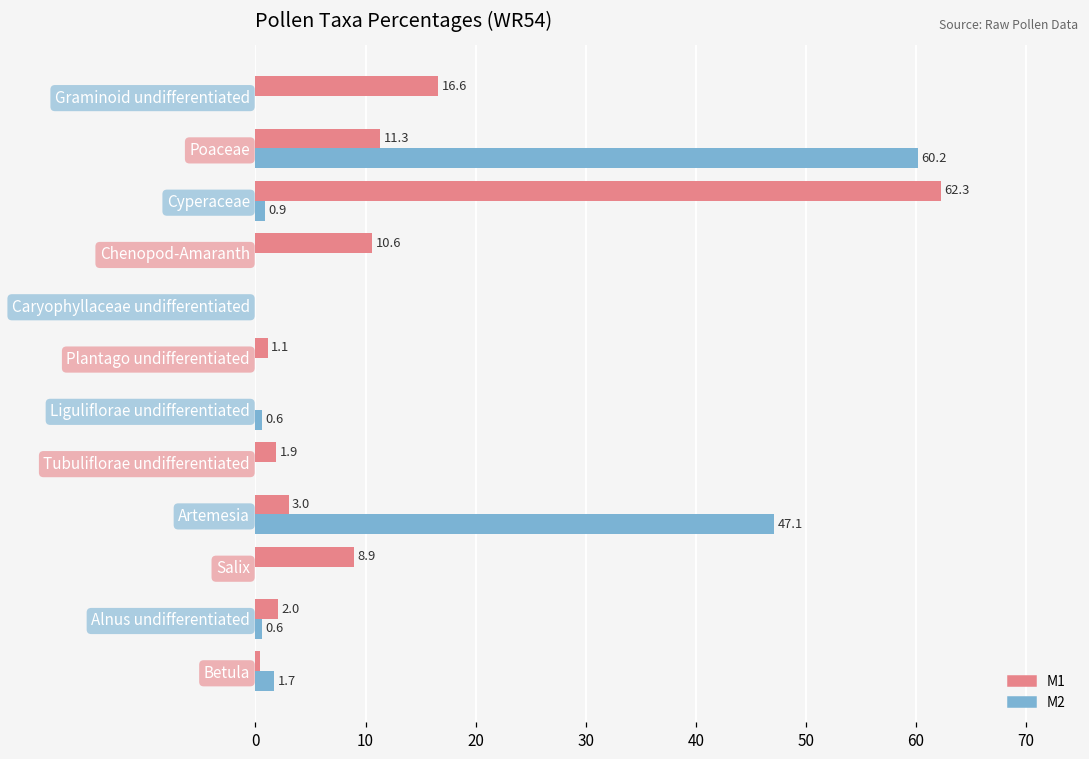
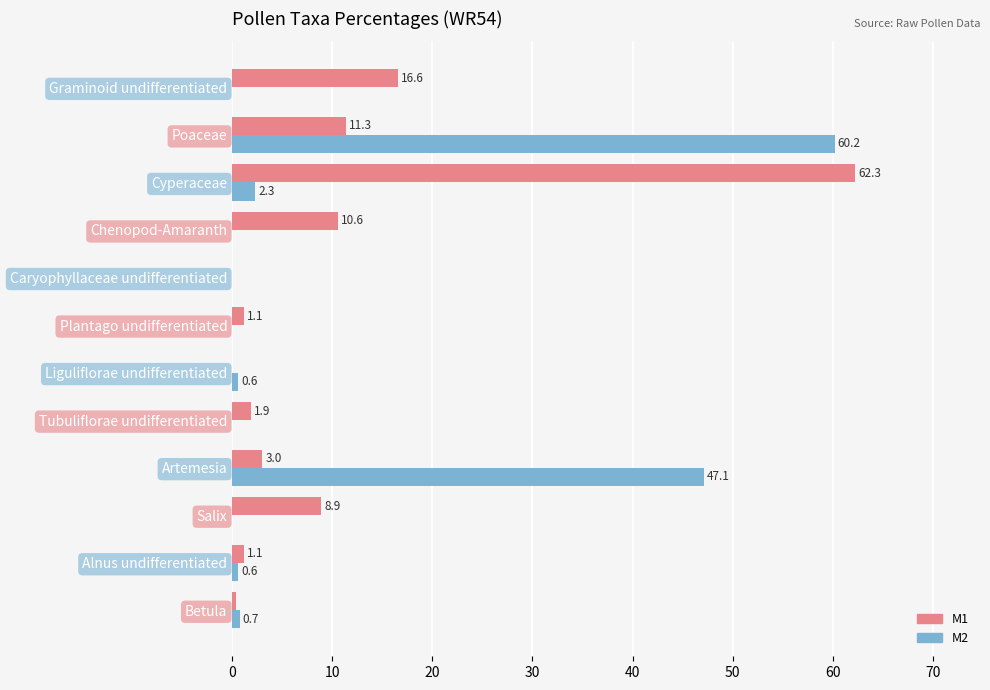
M2, Cyperaceae: 0.9 -> 2.3
M1, Alnus undifferentiated: 2.0 -> 1.1
M2, Betula: 1.7 -> 0.7
